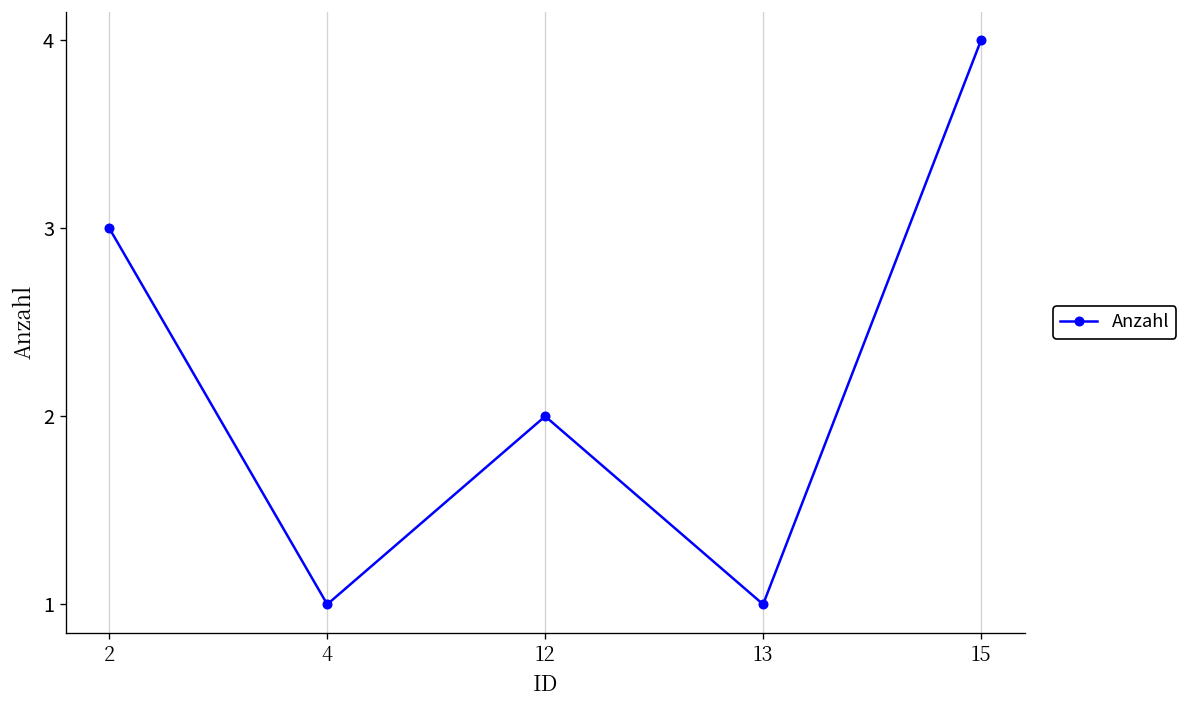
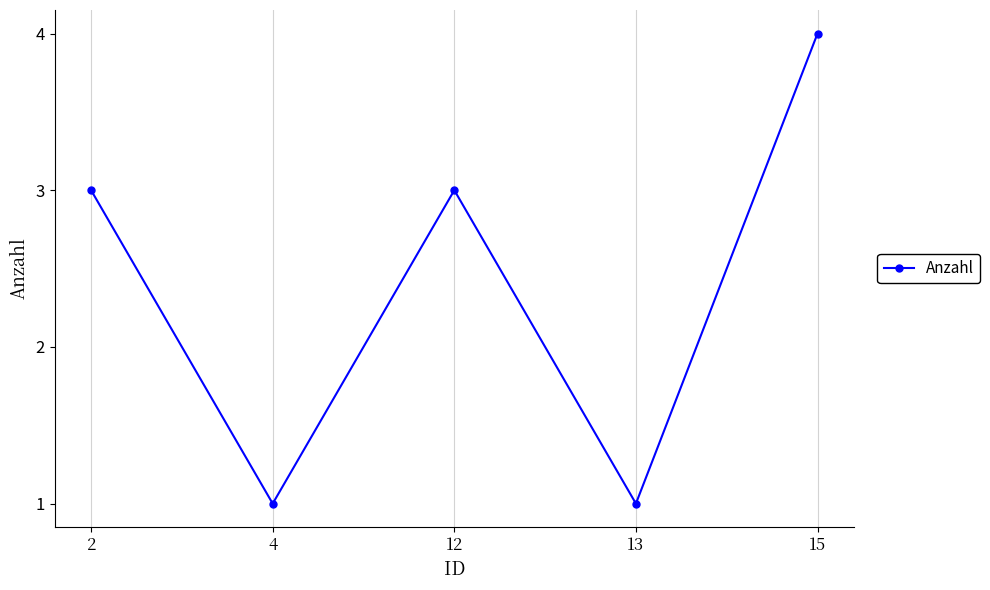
12: 2 -> 3
